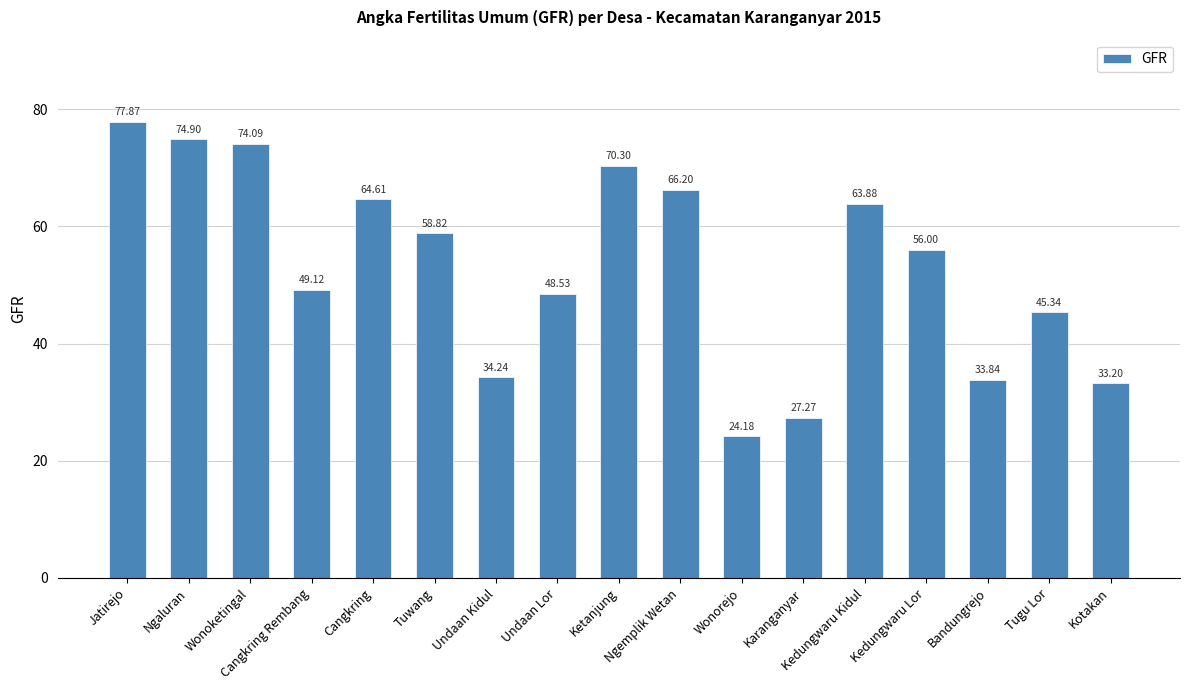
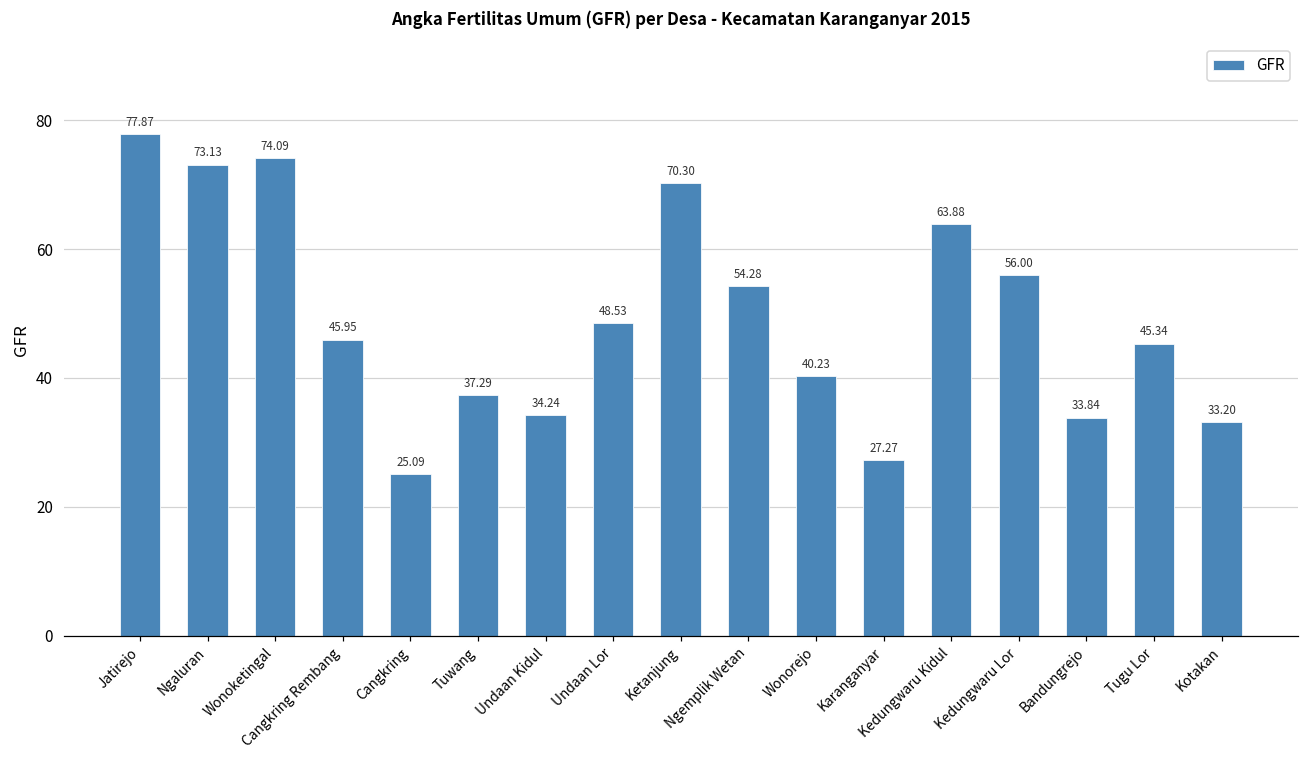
Ngaluran: 74.90 -> 73.13
Cangkring Rembang: 49.12 -> 45.95
Cangkring: 64.61 -> 25.09
Tuwang: 58.82 -> 37.29
Ngemplik Wetan: 66.20 -> 54.28
Wonorejo: 24.18 -> 40.23
